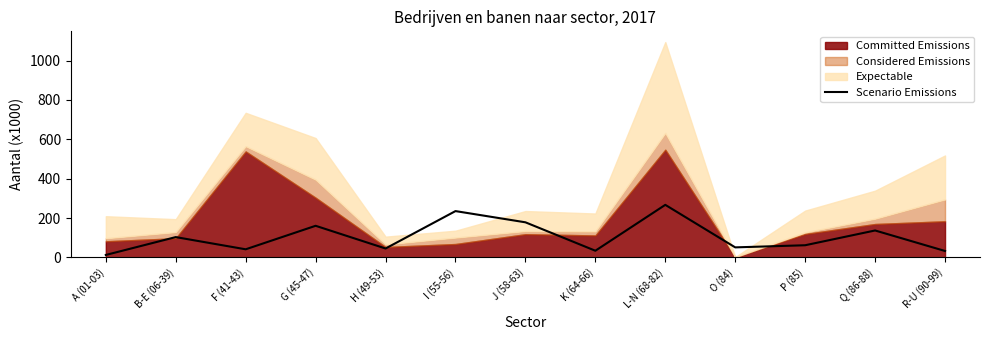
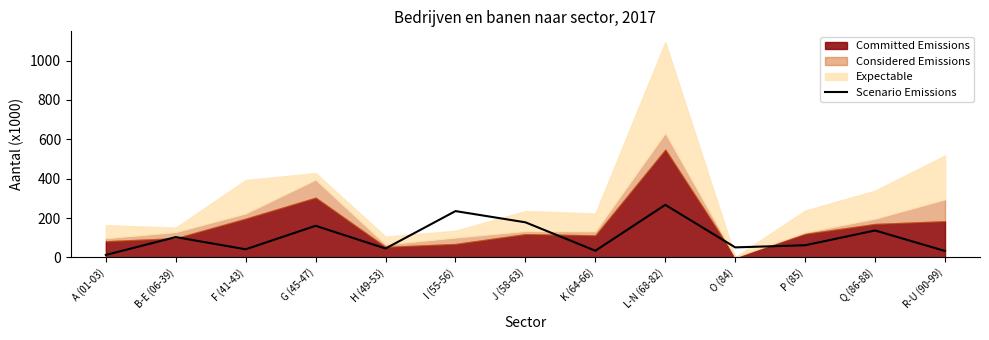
Expectable, A (01-03): 110 -> 70
Expectable, B-E (06-39): 70 -> 20
Committed Emissions, F (41-43): 540 -> 200
Expectable, G (45-47): 210 -> 30
